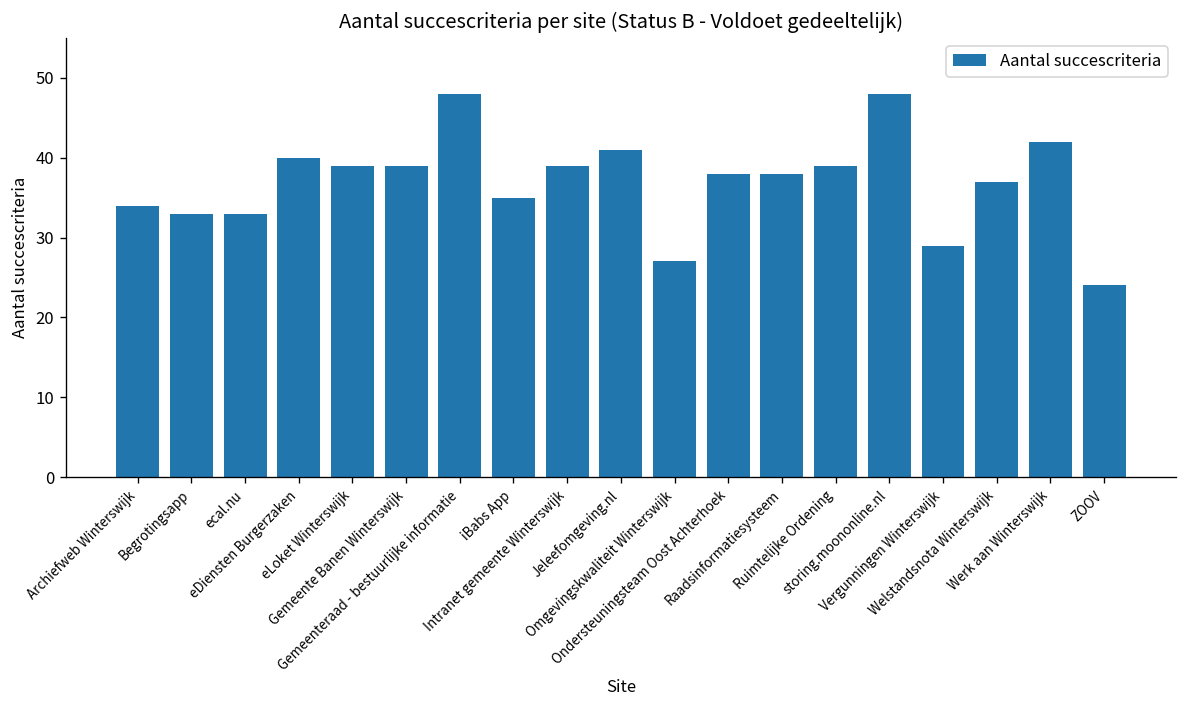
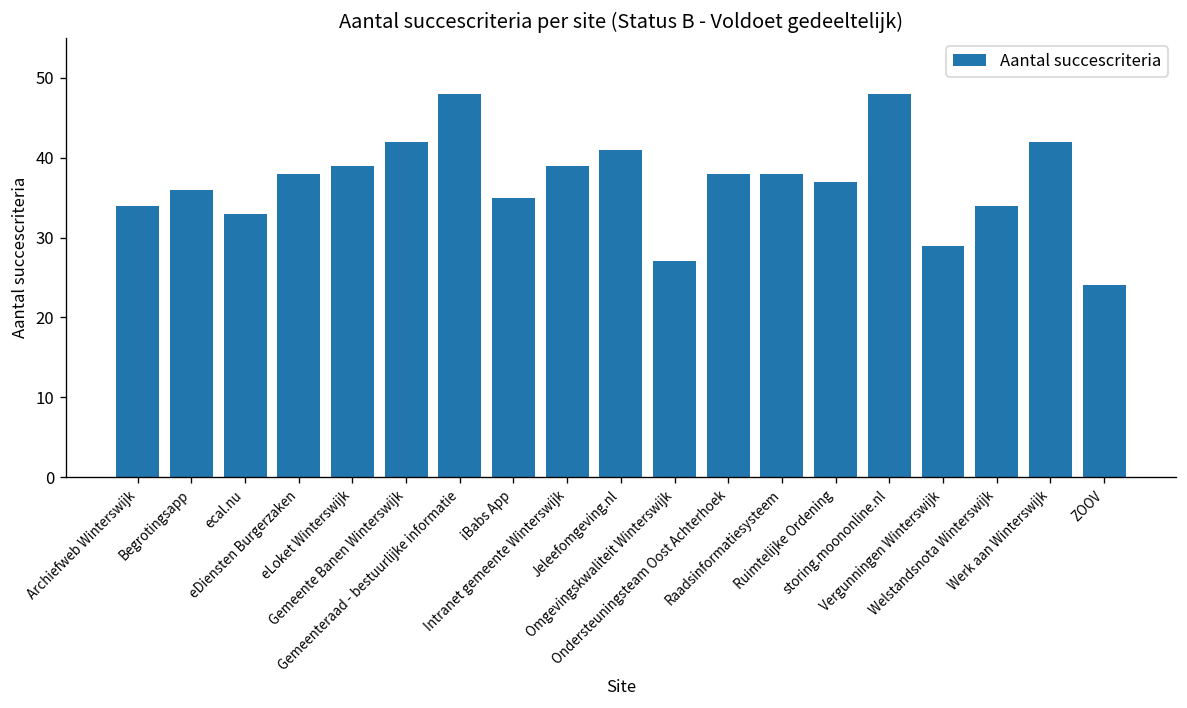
Begrotingsapp: 33 -> 36
eDiensten Burgerzaken: 40 -> 38
Gemeente Banen Winterswijk: 39 -> 42
Ruimtelijke Ordening: 39 -> 37
Welstandsnota Winterswijk: 37 -> 34
